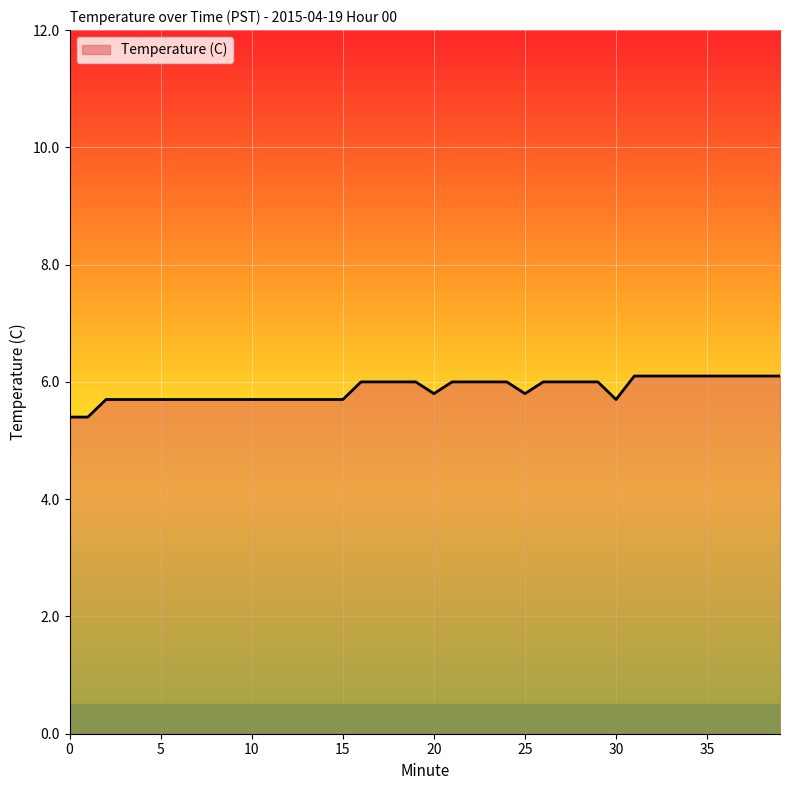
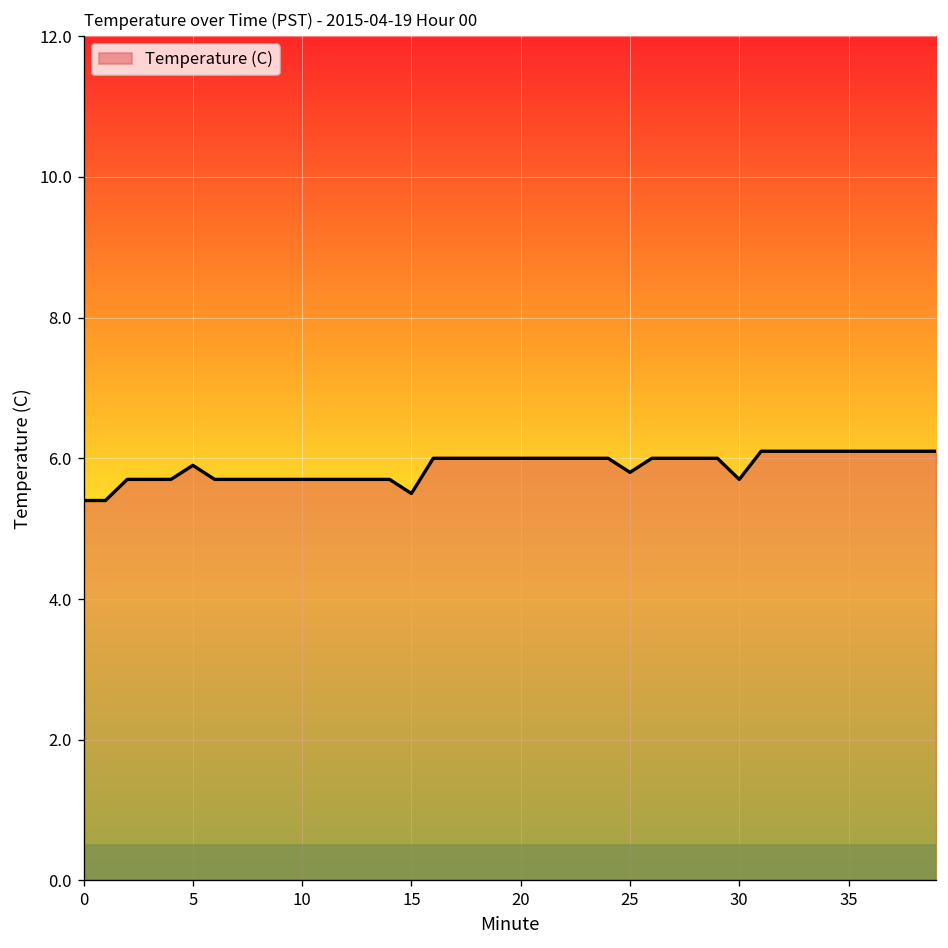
5: 5.7 -> 5.9
15: 5.7 -> 5.5
20: 5.8 -> 6.0
